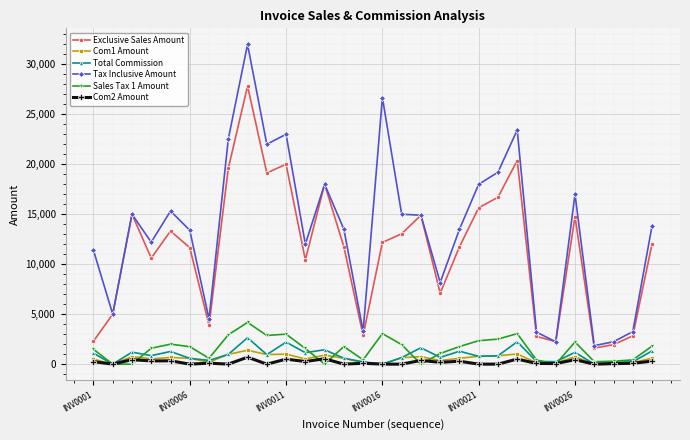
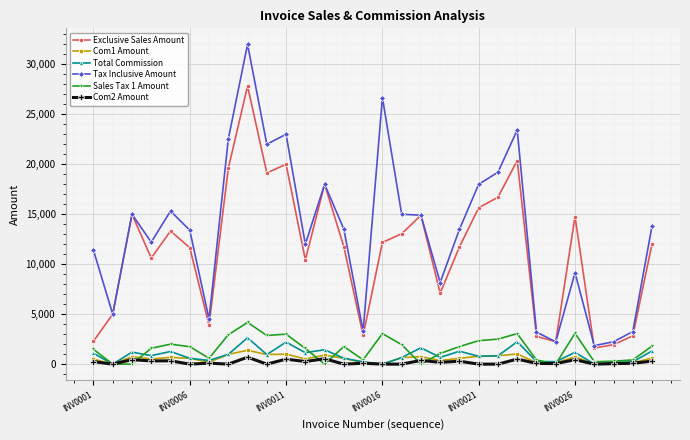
Tax Inclusive Amount, INV0026: 17,000 -> 9,000
Sales Tax 1 Amount, INV0026: 2,000 -> 3,000
